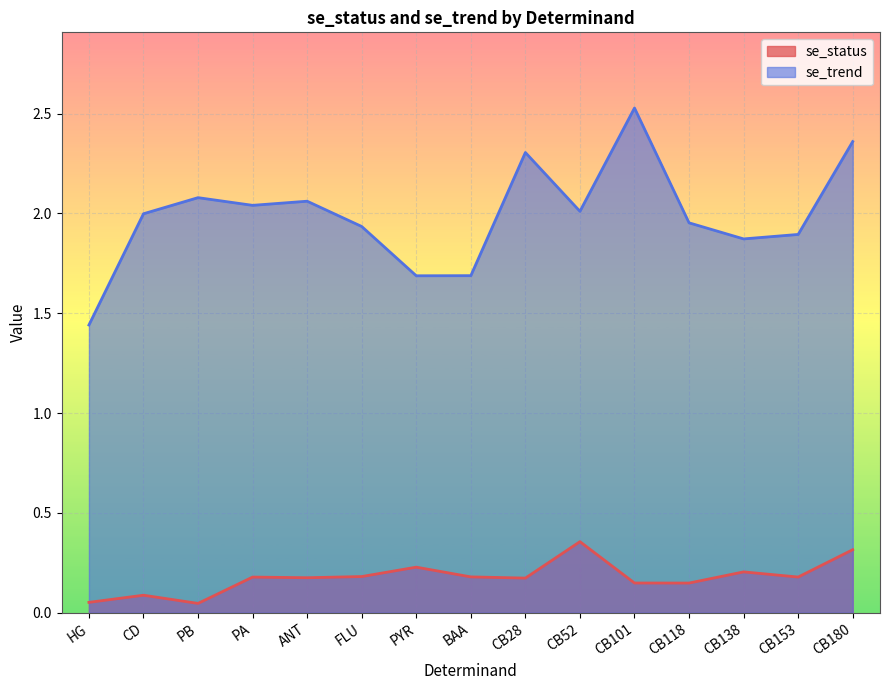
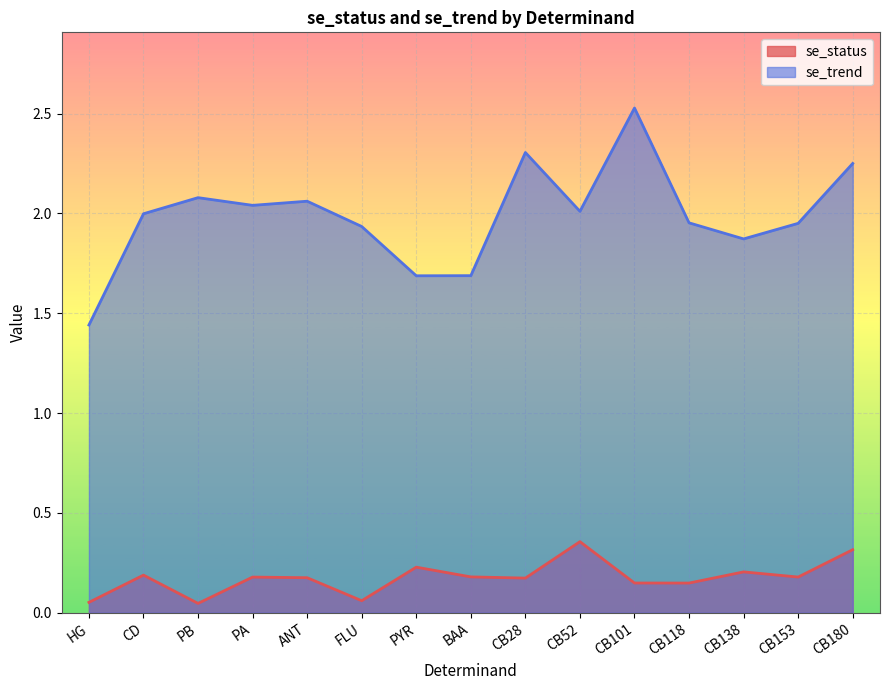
se_status, CD: 0.09 -> 0.19
se_status, FLU: 0.18 -> 0.06
se_trend, CB153: 1.89 -> 1.95
se_trend, CB180: 2.36 -> 2.25
